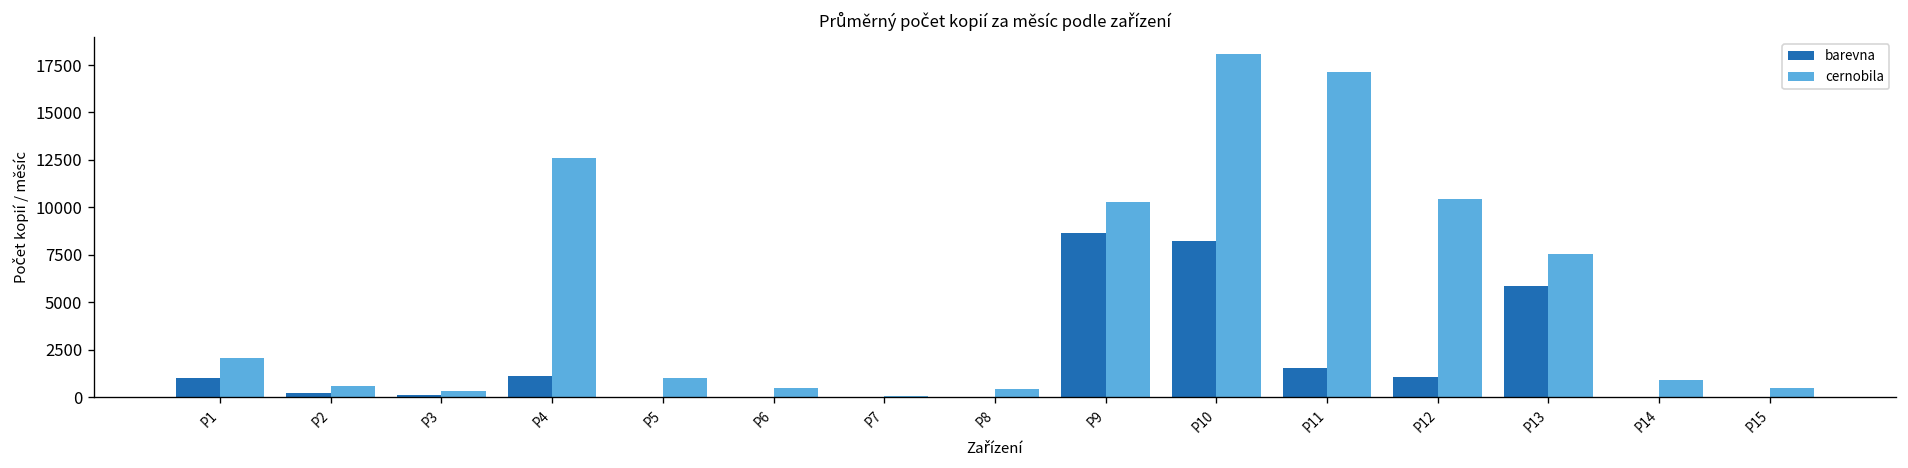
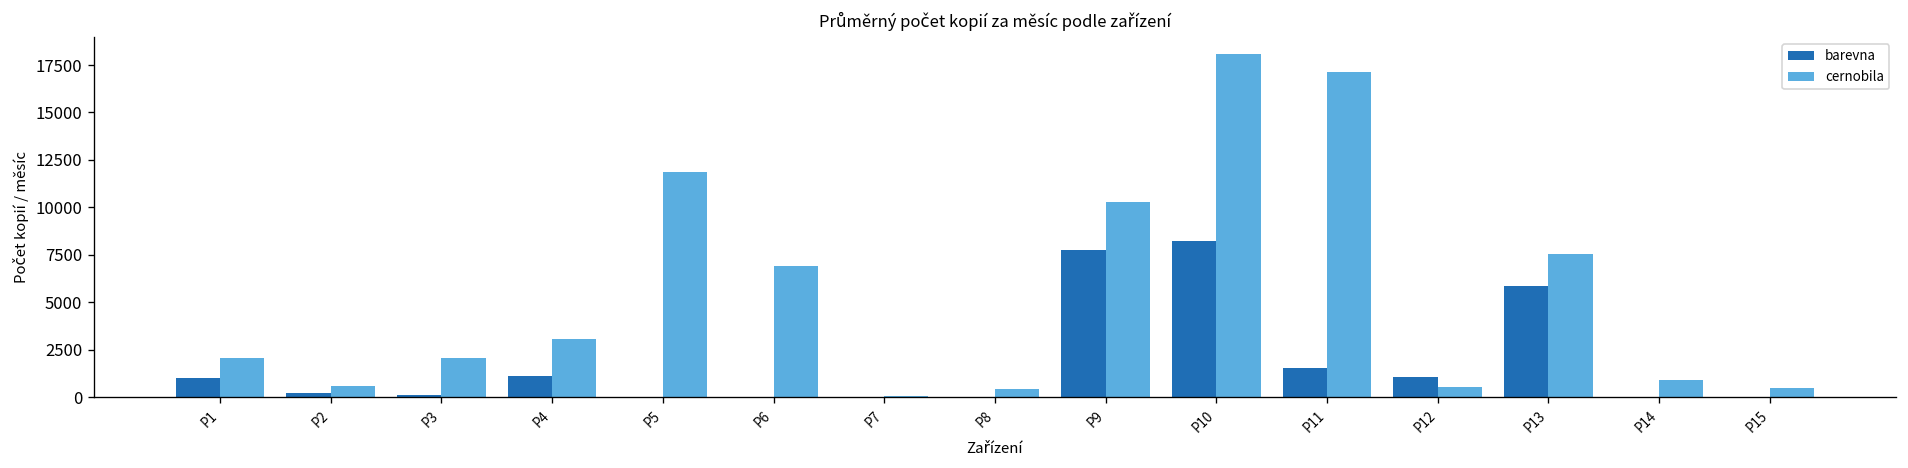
cernobila, P3: 300 -> 2100
cernobila, P4: 12600 -> 3100
cernobila, P5: 1000 -> 11900
cernobila, P6: 500 -> 6900
barevna, P9: 8600 -> 7800
cernobila, P12: 10500 -> 500
